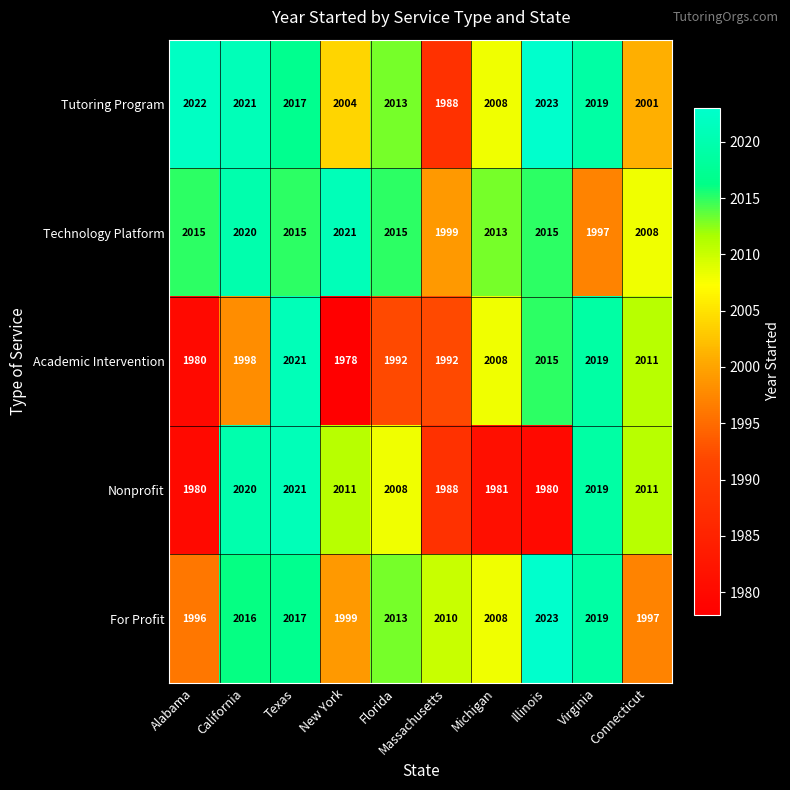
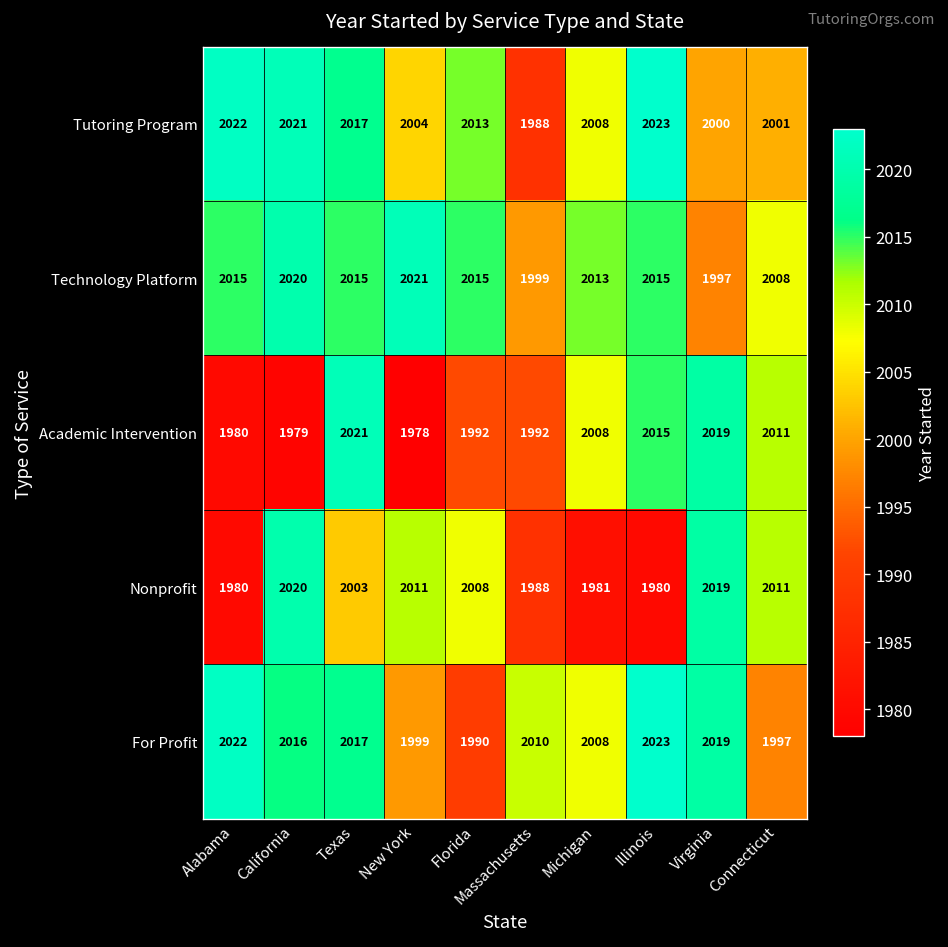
Tutoring Program, Virginia: 2019 -> 2000
Academic Intervention, California: 1998 -> 1979
Nonprofit, Texas: 2021 -> 2003
For Profit, Alabama: 1996 -> 2022
For Profit, Florida: 2013 -> 1990
